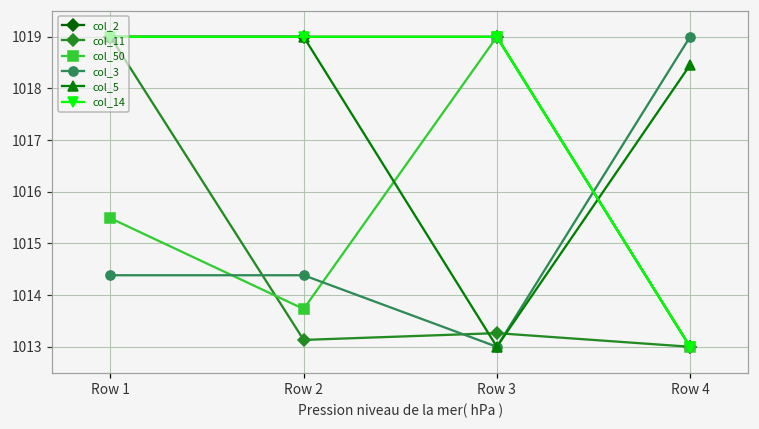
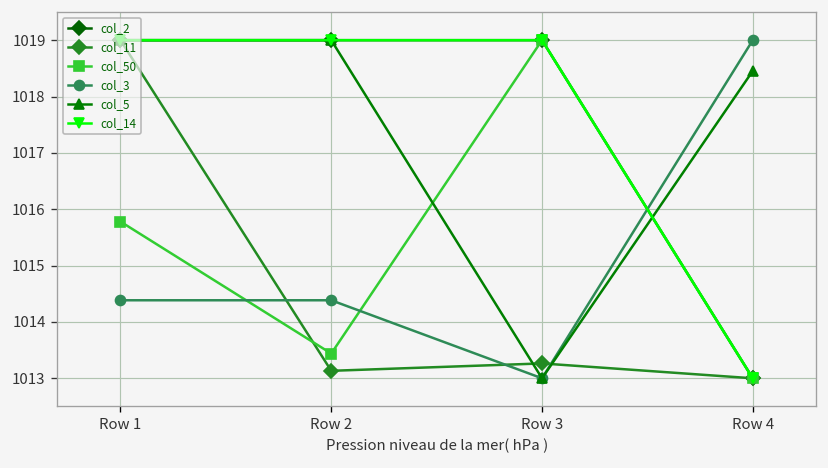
col_50, Row 1: 1015.5 -> 1015.8
col_50, Row 2: 1013.7 -> 1013.4
